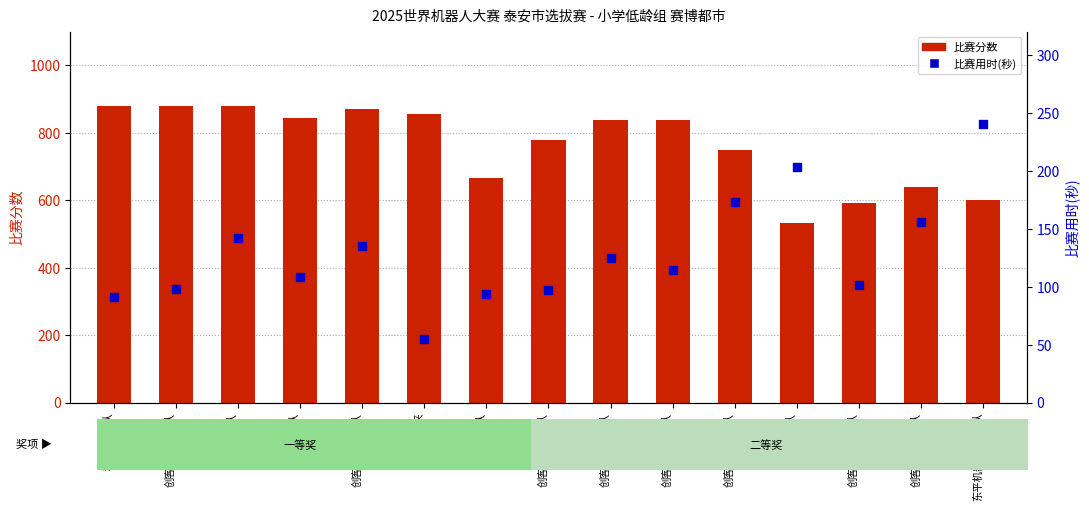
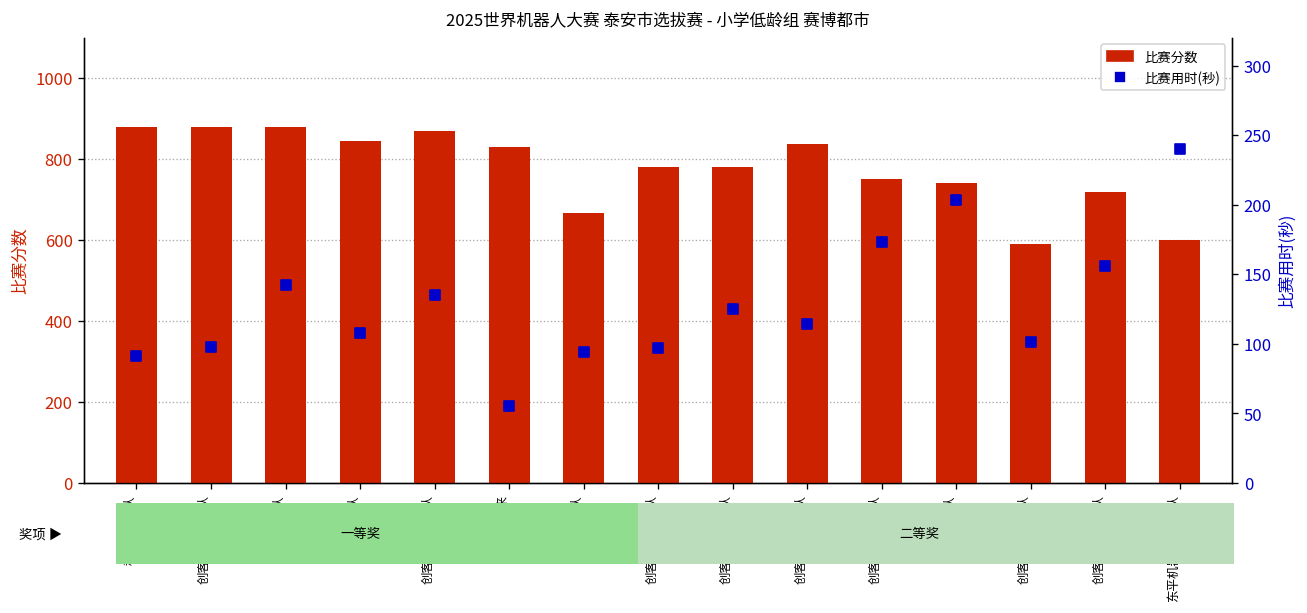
比赛分数, 智驭未来: 860 -> 830
比赛分数, 创客机器人21队: 840 -> 780
比赛分数, 乐智十一队: 530 -> 740
比赛分数, 创客机器人24队: 640 -> 720
